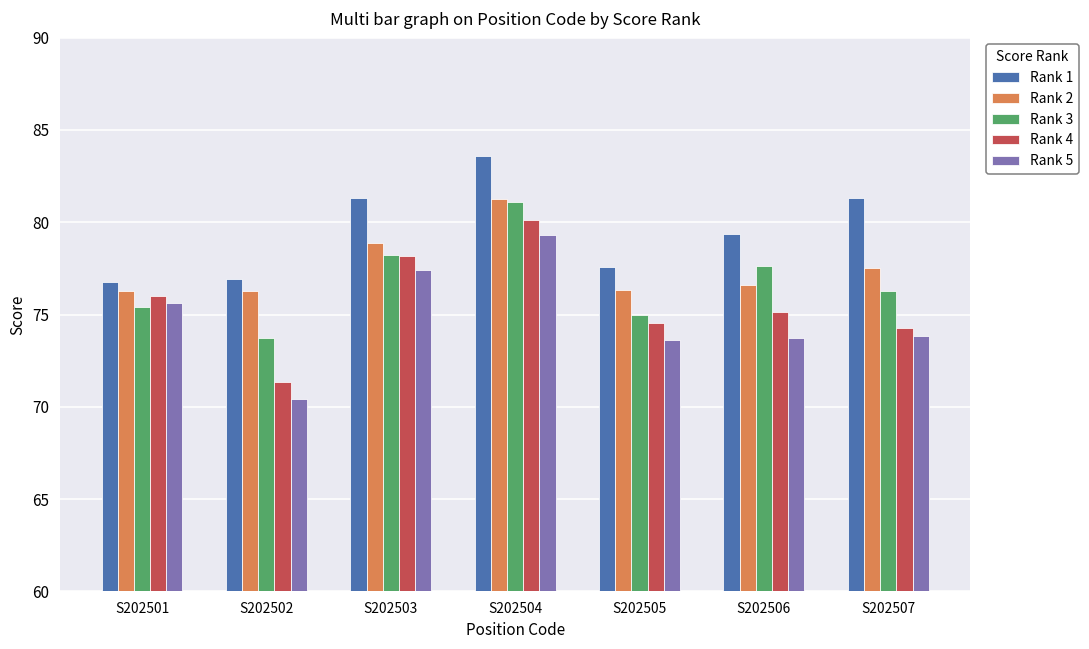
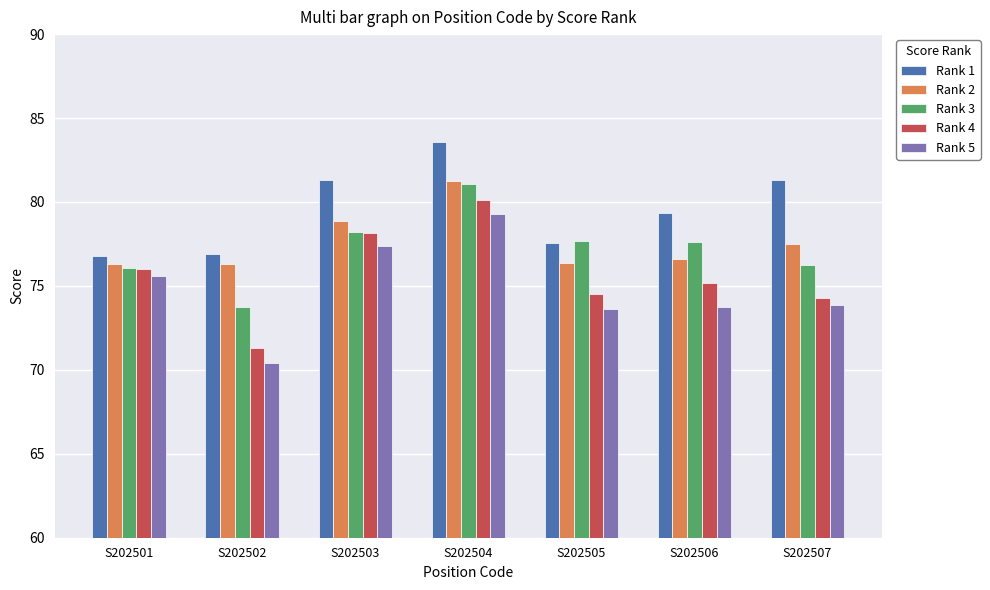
Rank 3, S202501: 75.4 -> 76.1
Rank 3, S202505: 75.0 -> 77.7
